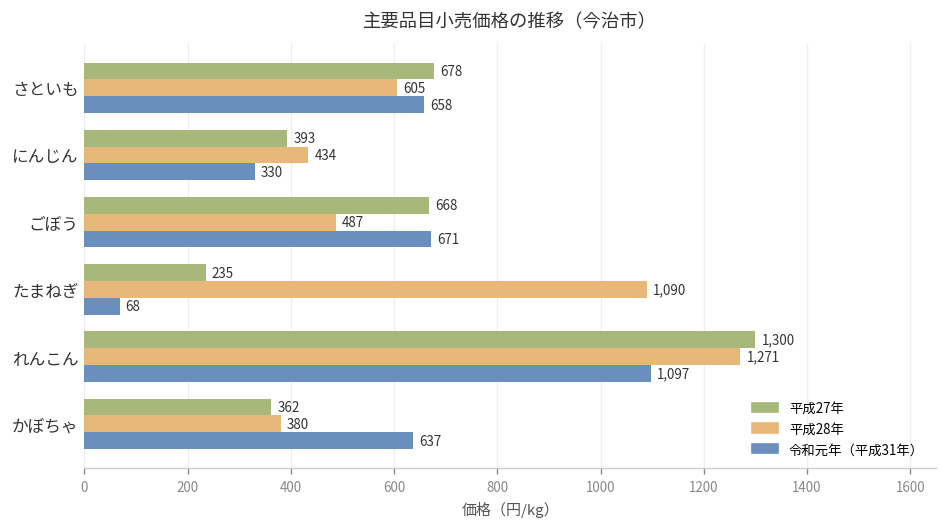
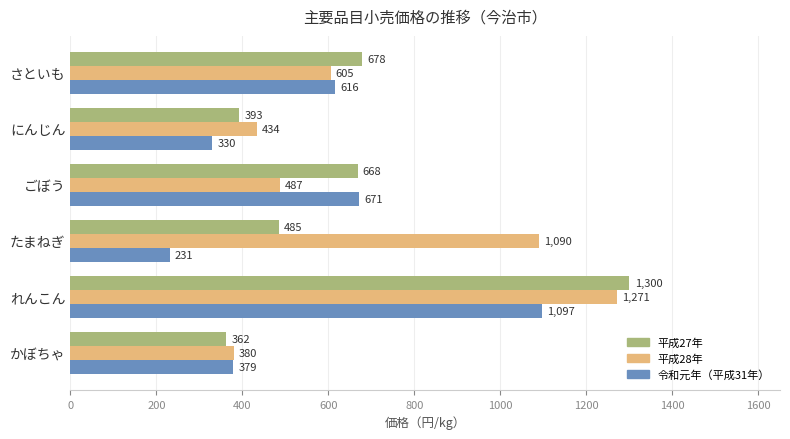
令和元年（平成31年）, さといも: 658 -> 616
平成27年, たまねぎ: 235 -> 485
令和元年（平成31年）, たまねぎ: 68 -> 231
令和元年（平成31年）, かぼちゃ: 637 -> 379
